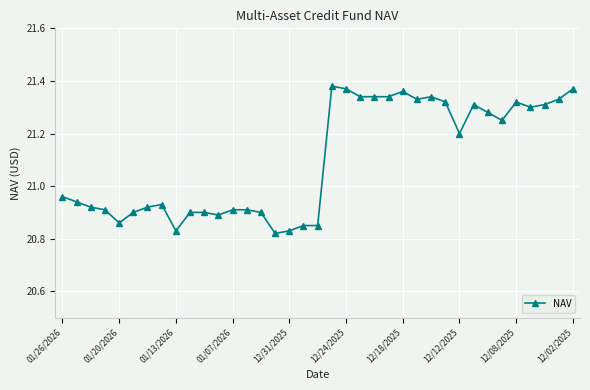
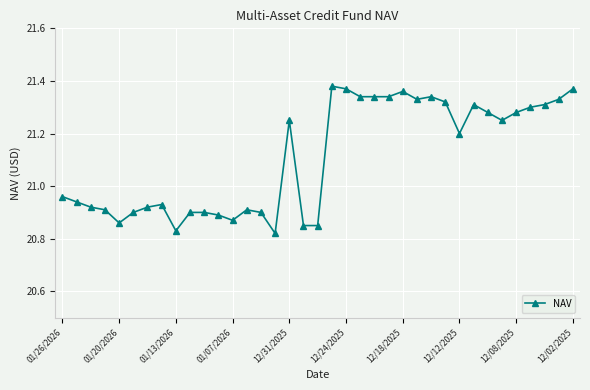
01/07/2026: 20.91 -> 20.87
12/31/2025: 20.83 -> 21.25
12/08/2025: 21.32 -> 21.28
